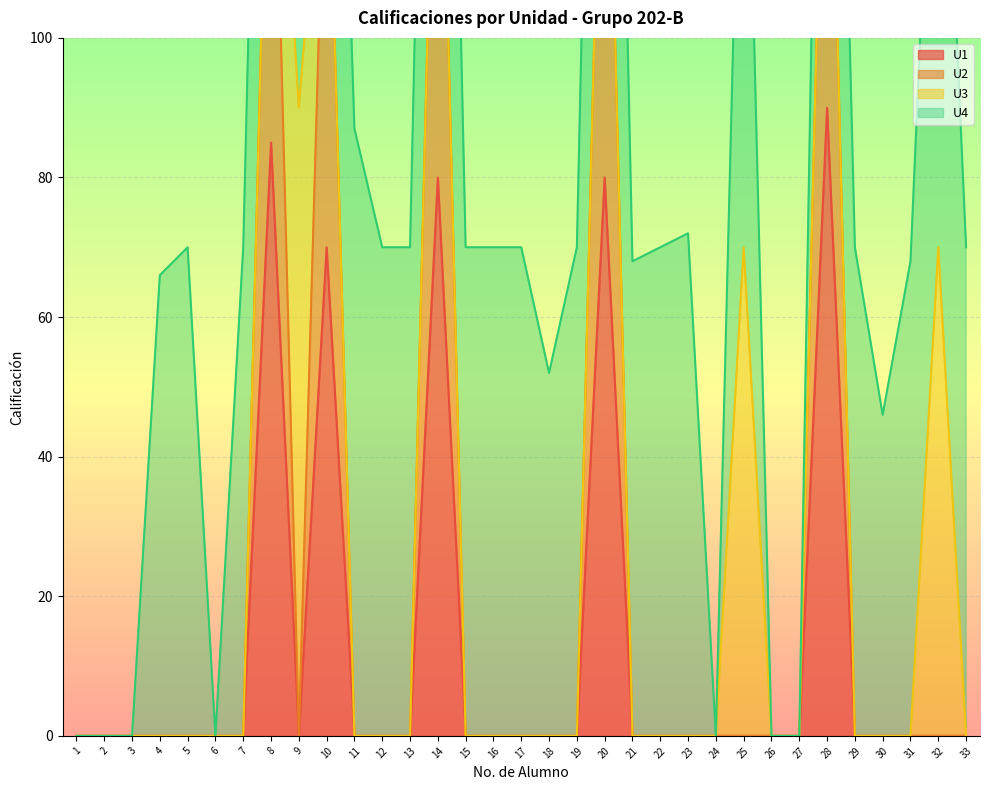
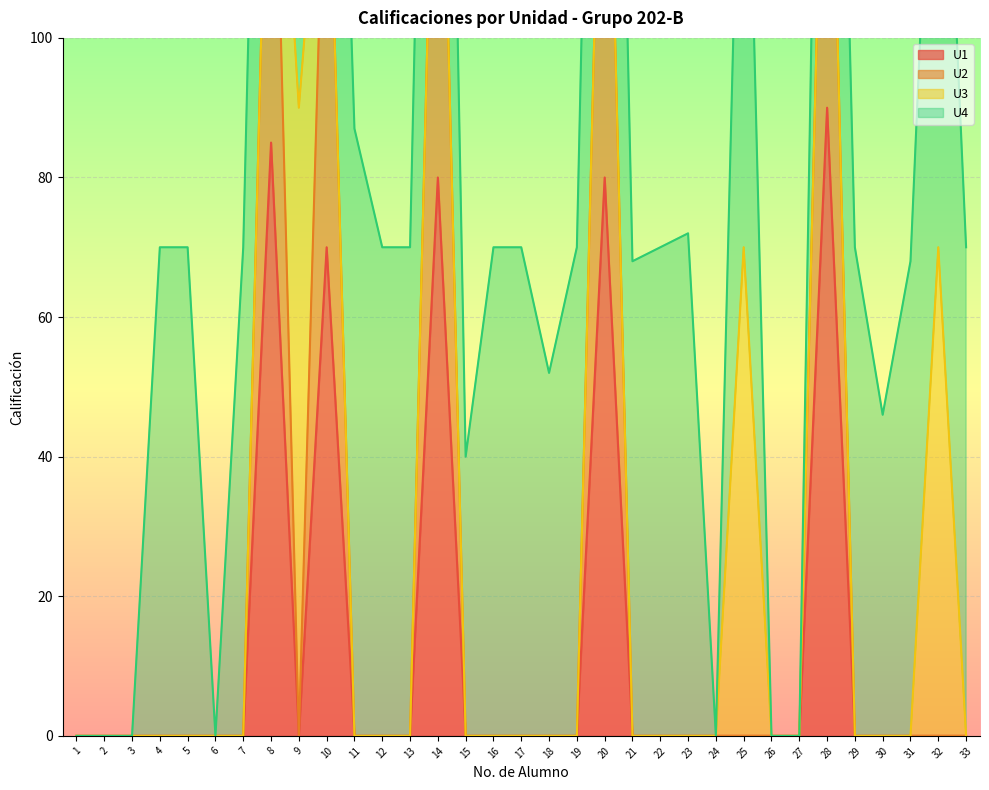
U4, 4: 66 -> 70
U4, 15: 70 -> 40
